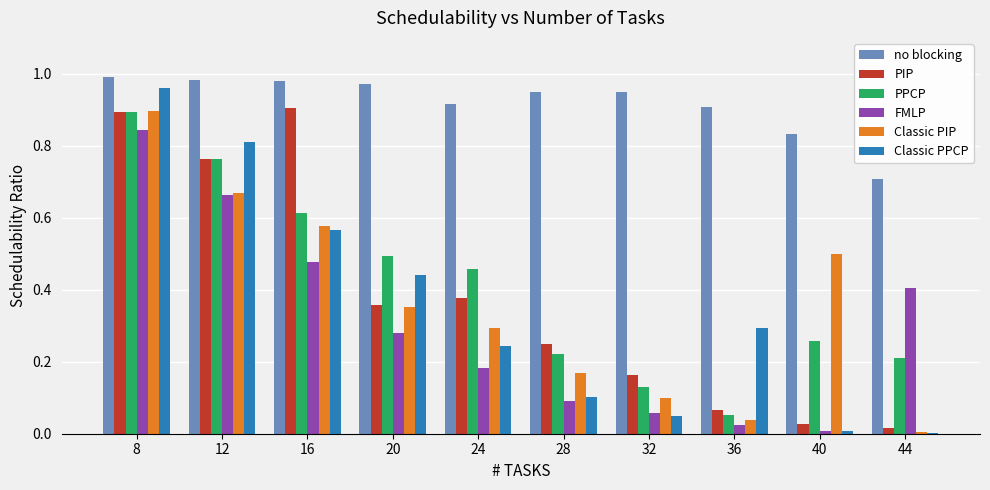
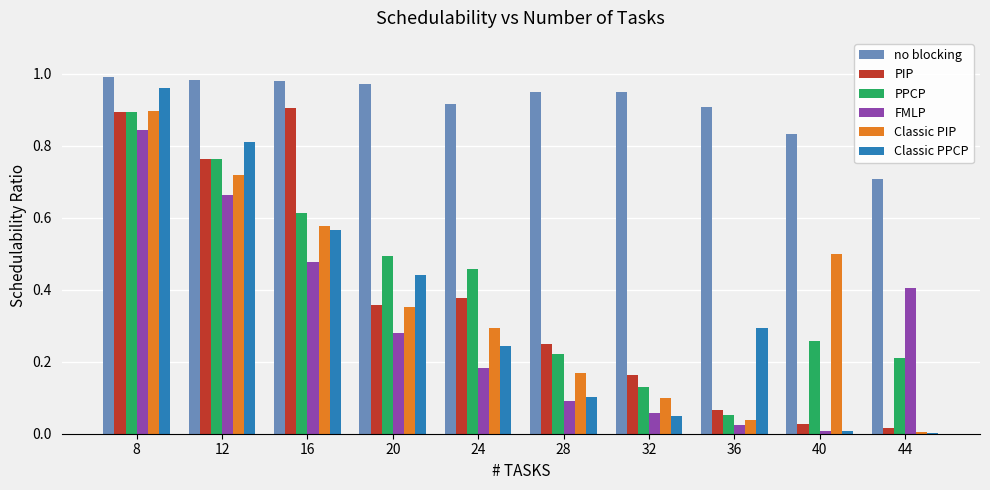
Classic PIP, 12: 0.67 -> 0.72
